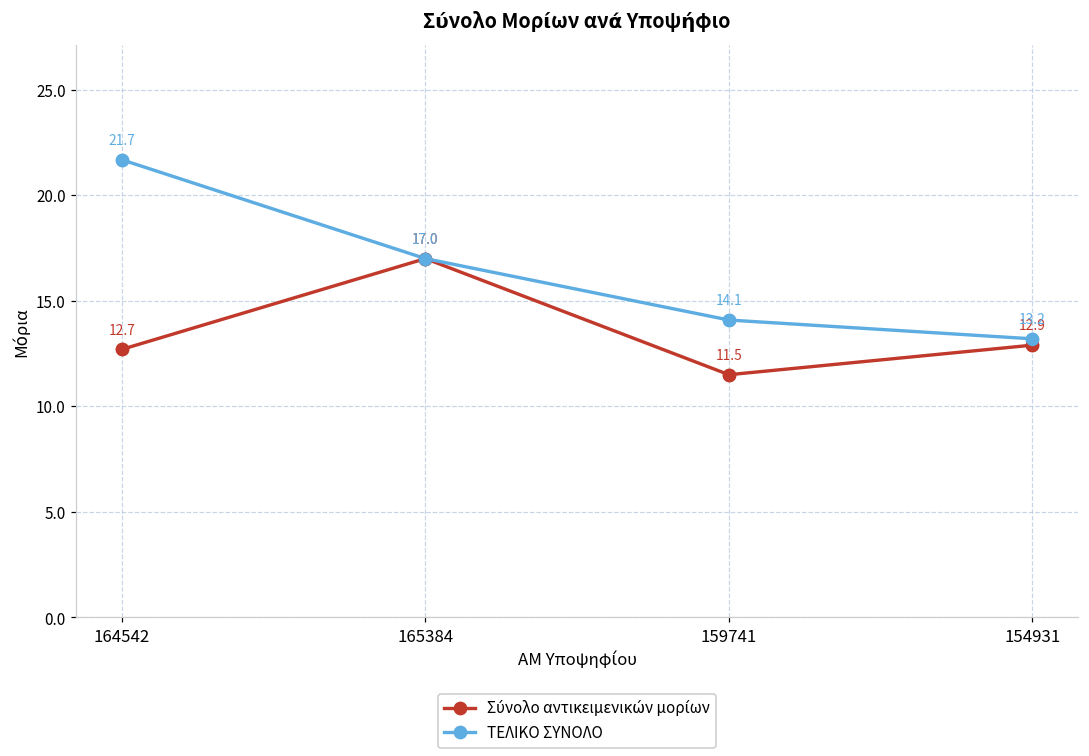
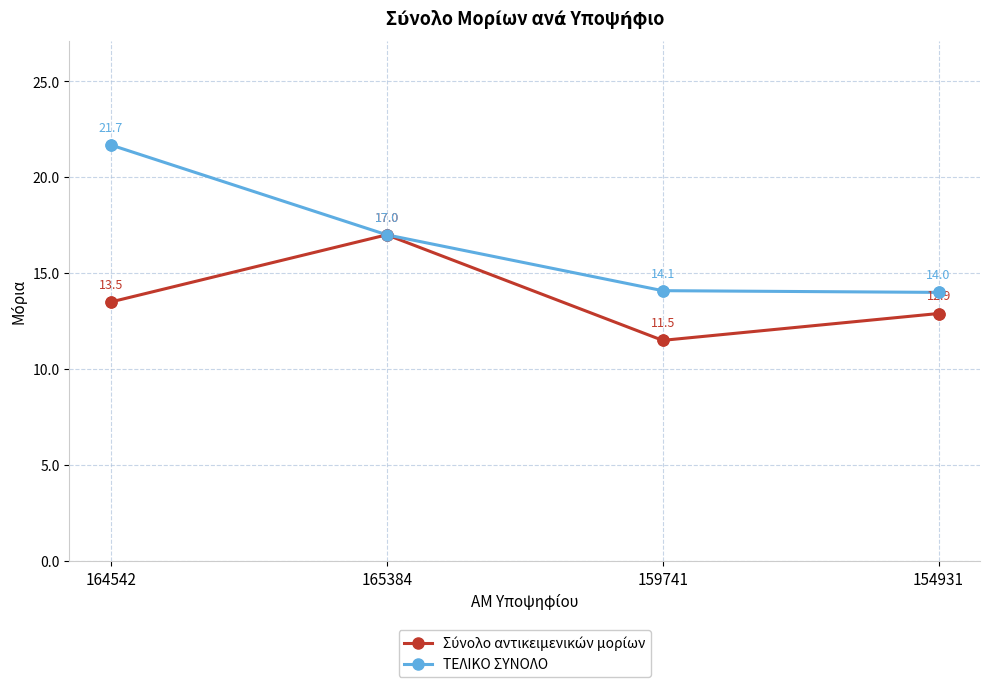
Σύνολο αντικειμενικών μορίων, 164542: 12.7 -> 13.5
ΤΕΛΙΚΟ ΣΥΝΟΛΟ, 154931: 13.2 -> 14.0
